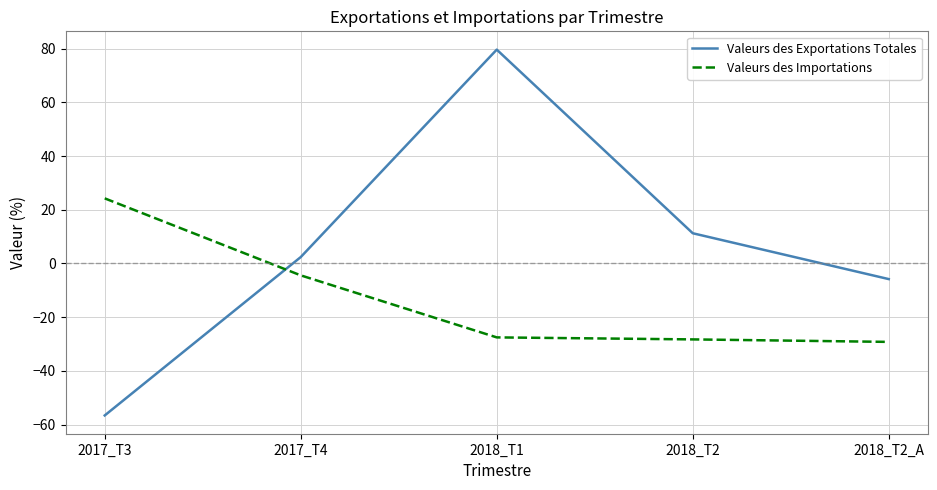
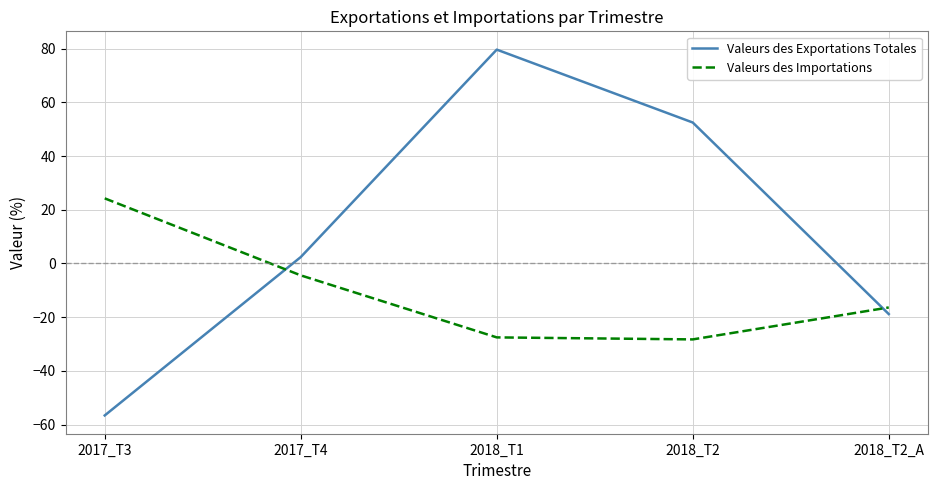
Valeurs des Exportations Totales, 2018_T2: 11 -> 53
Valeurs des Exportations Totales, 2018_T2_A: -6 -> -19
Valeurs des Importations, 2018_T2_A: -29 -> -16
